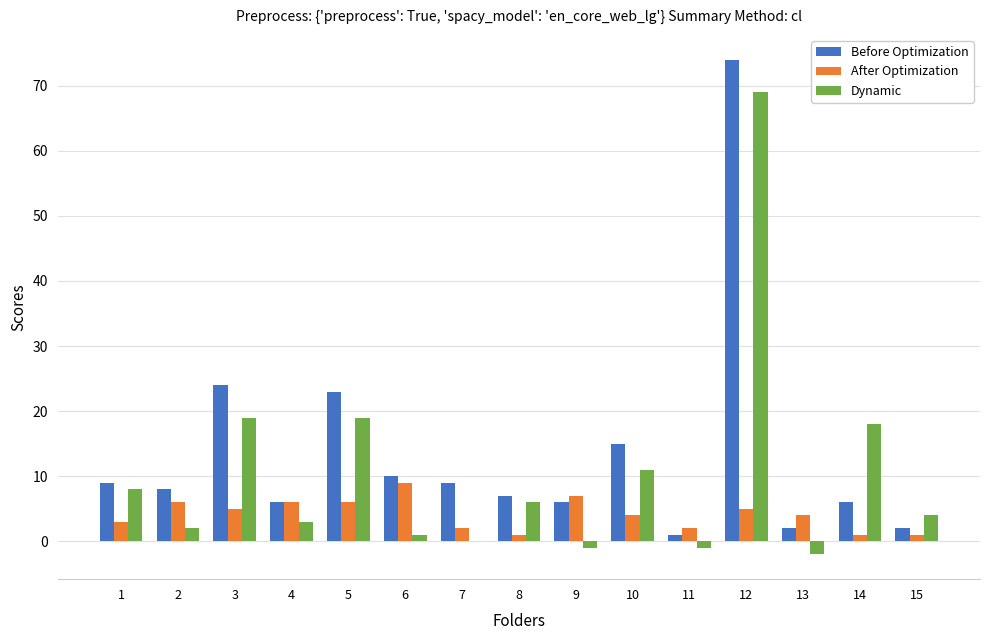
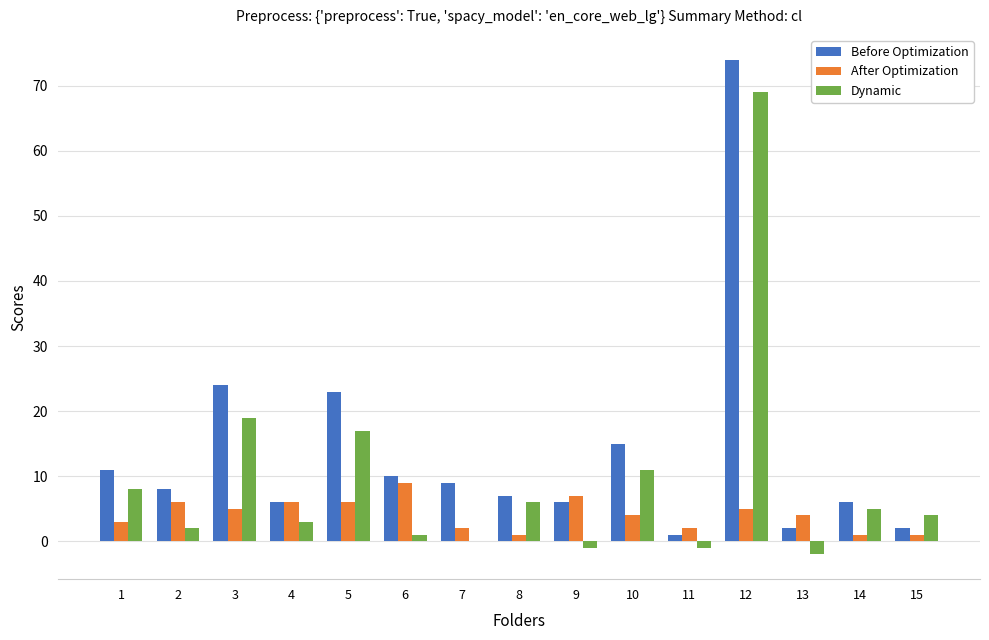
Before Optimization, 1: 9 -> 11
Dynamic, 5: 19 -> 17
Dynamic, 14: 18 -> 5
